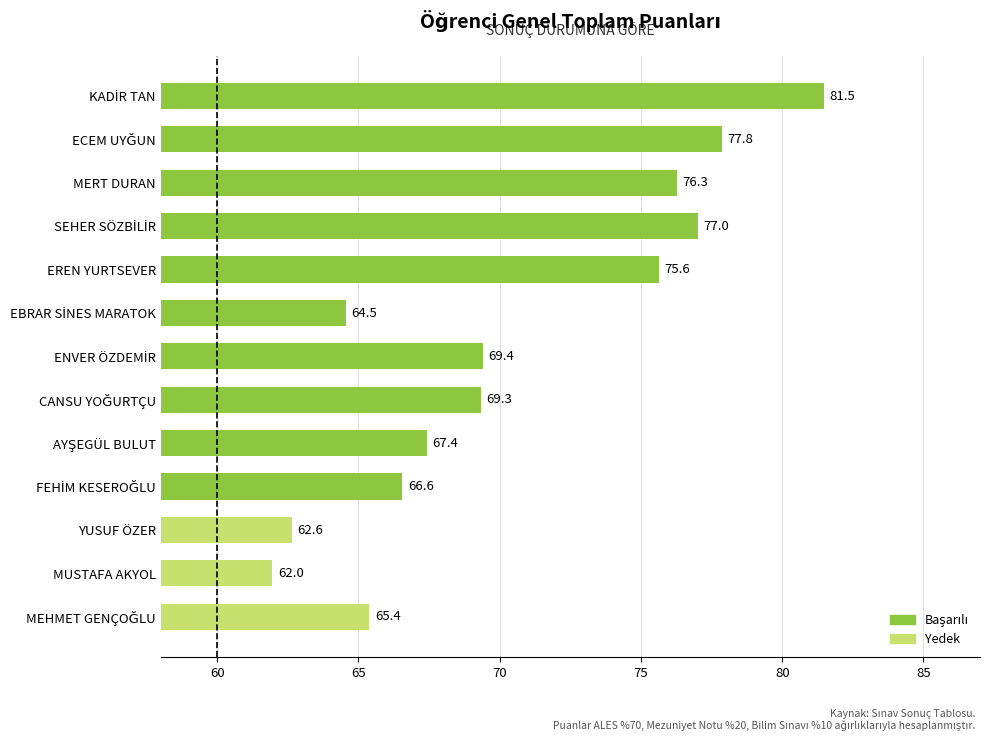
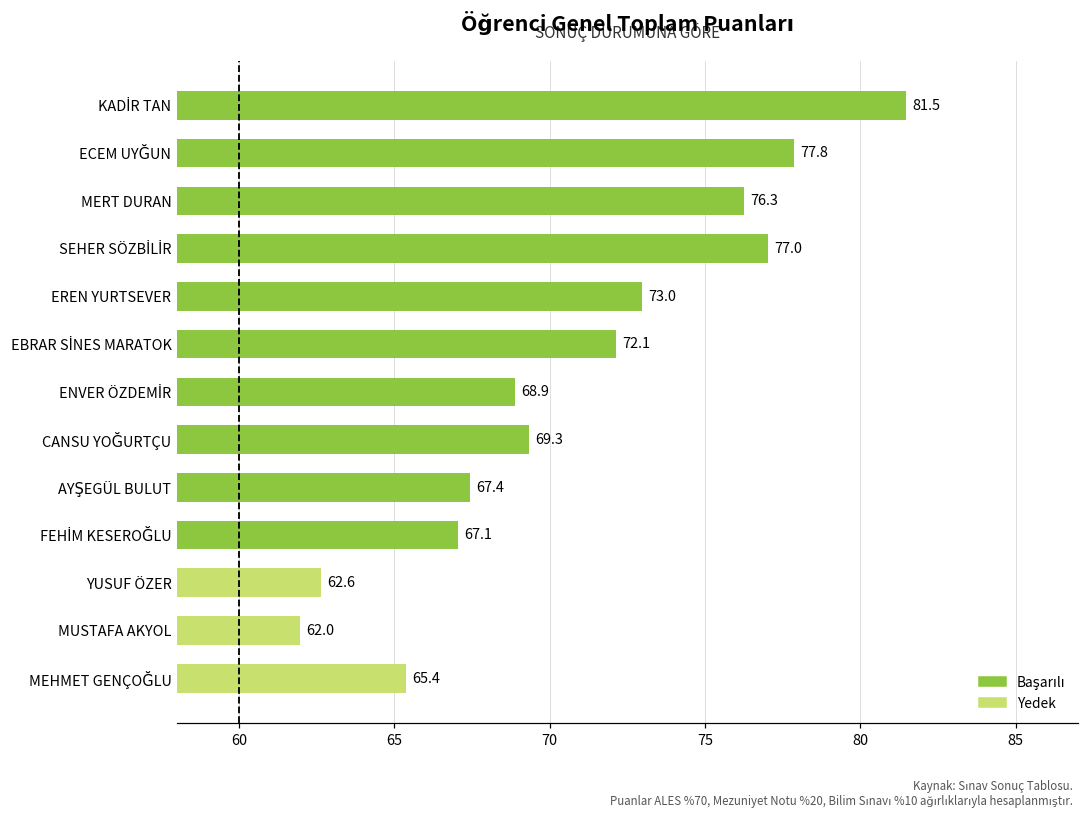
EREN YURTSEVER: 75.6 -> 73.0
EBRAR SİNES MARATOK: 64.5 -> 72.1
ENVER ÖZDEMİR: 69.4 -> 68.9
FEHİM KESEROĞLU: 66.6 -> 67.1
